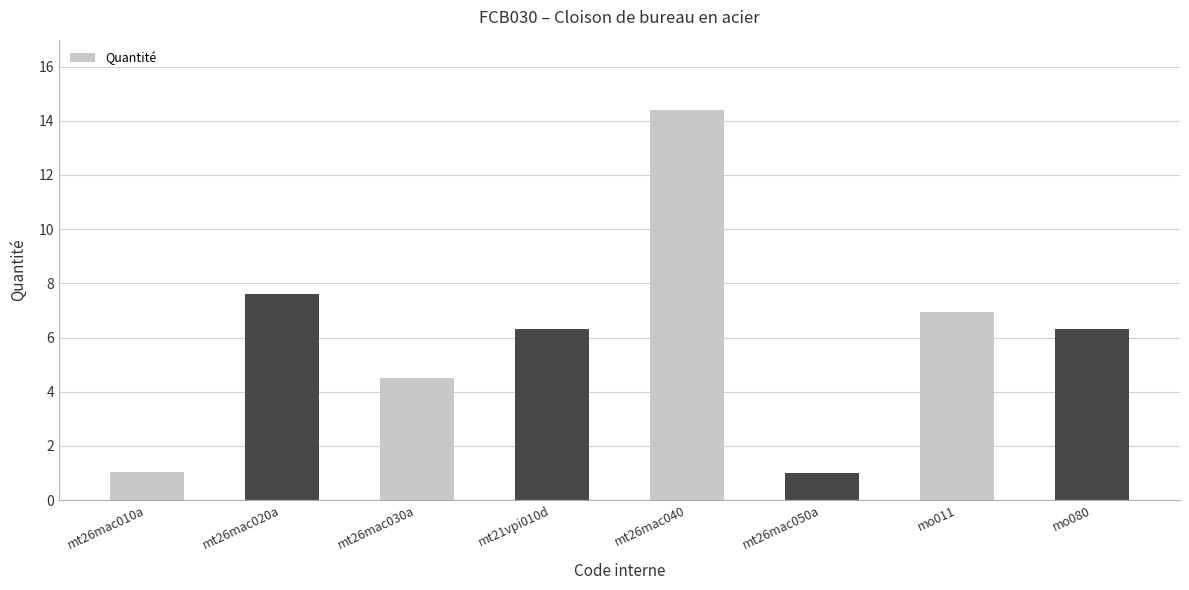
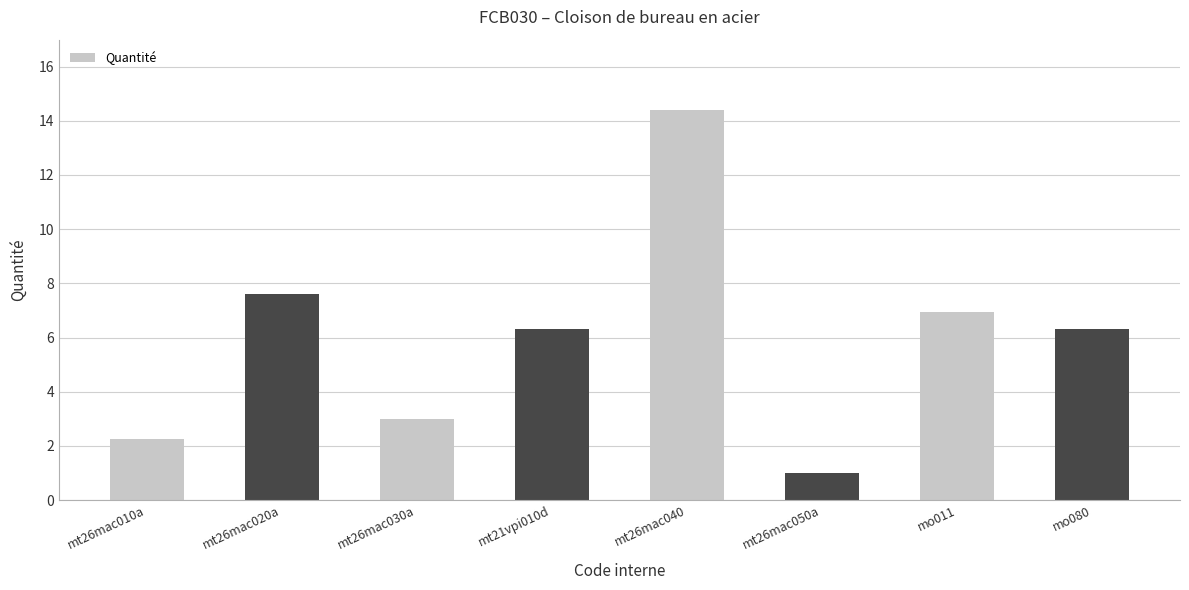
mt26mac010a: 1.0 -> 2.3
mt26mac030a: 4.5 -> 3.0
